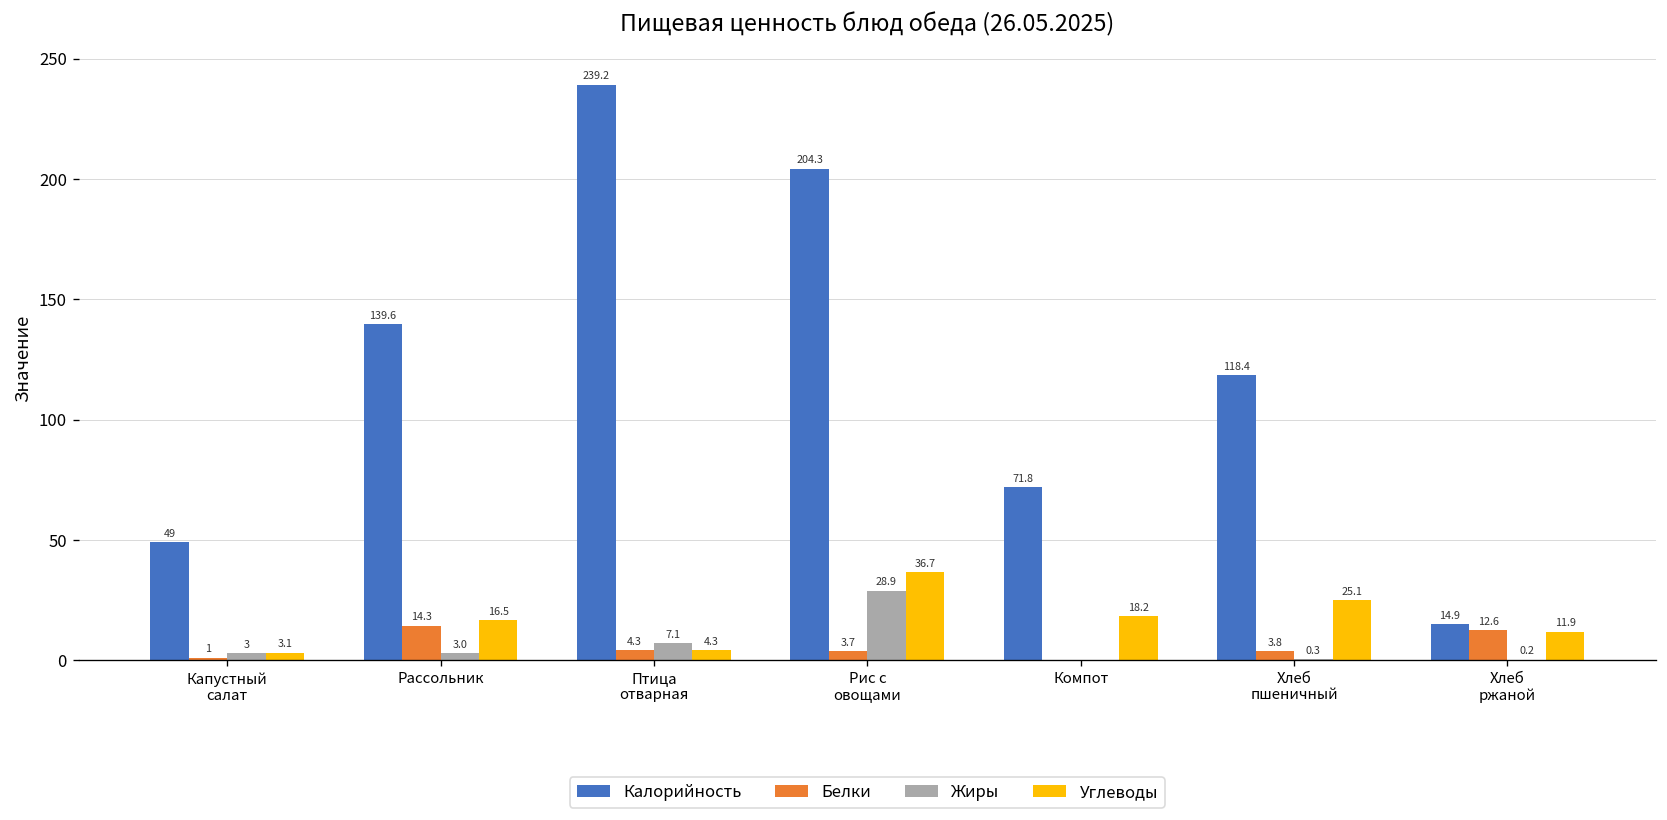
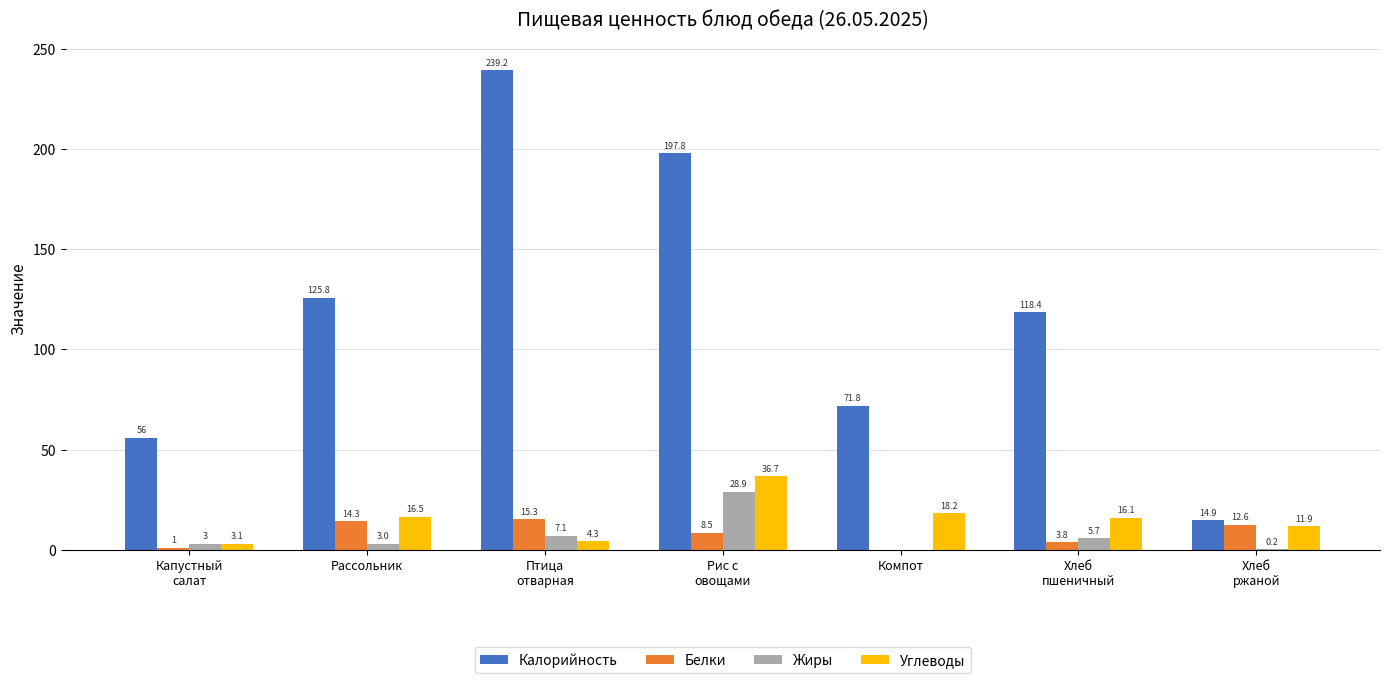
Калорийность, Капустный салат: 49 -> 56
Калорийность, Рассольник: 139.6 -> 125.8
Белки, Птица отварная: 4.3 -> 15.3
Калорийность, Рис с овощами: 204.3 -> 197.8
Белки, Рис с овощами: 3.7 -> 8.5
Жиры, Хлеб пшеничный: 0.3 -> 5.7
Углеводы, Хлеб пшеничный: 25.1 -> 16.1
